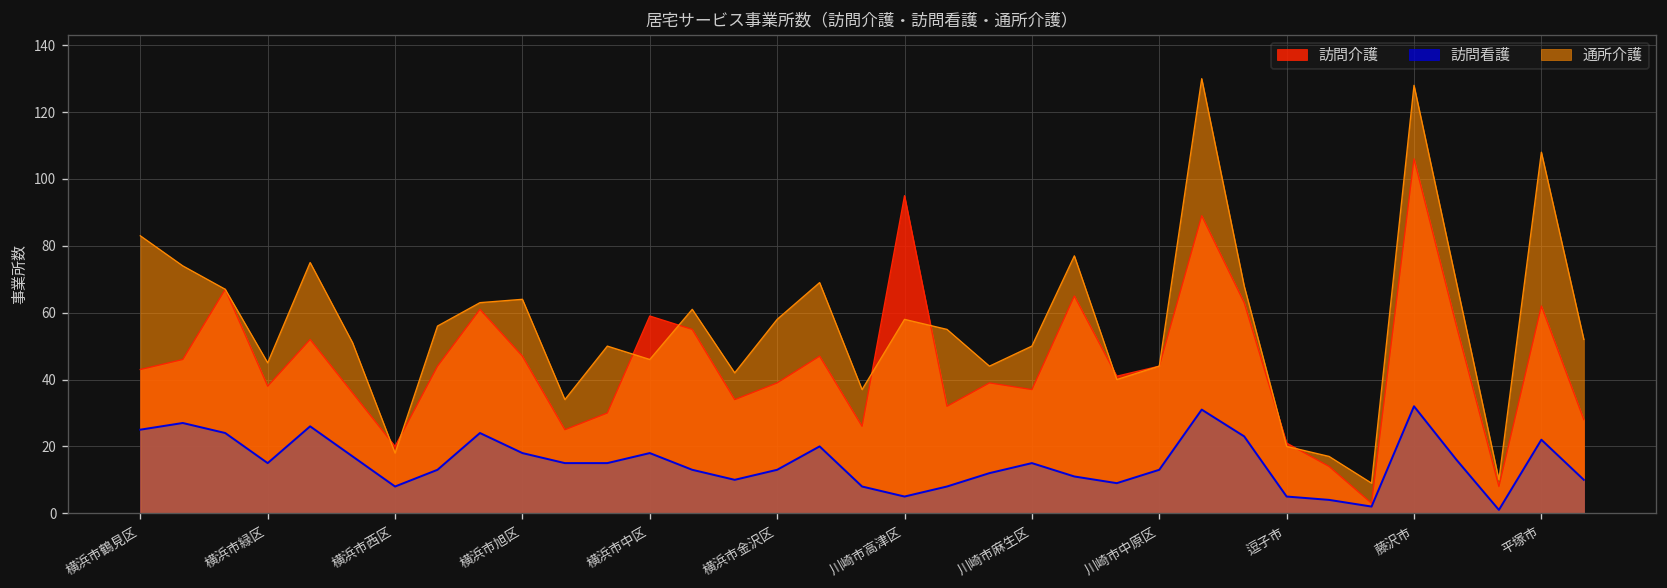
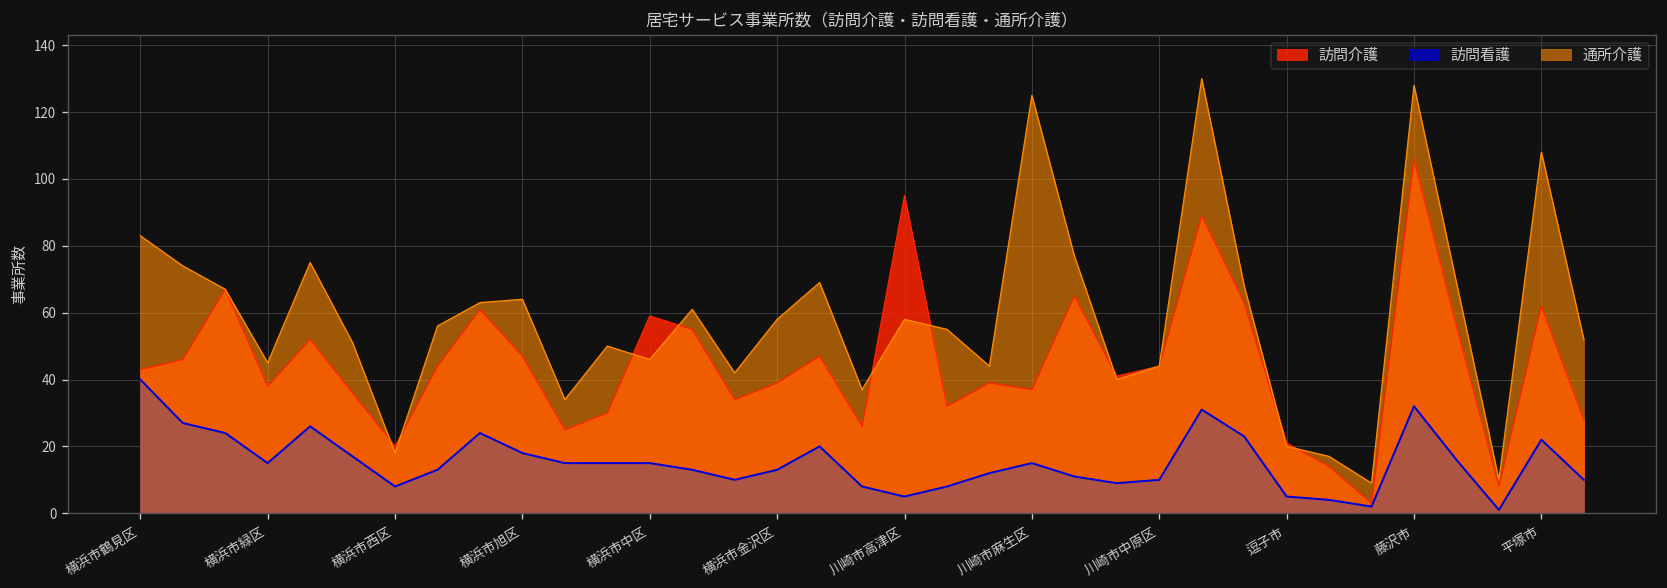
訪問看護, 横浜市鶴見区: 25 -> 40
訪問看護, 横浜市中区: 18 -> 15
通所介護, 川崎市麻生区: 50 -> 125
訪問看護, 川崎市中原区: 13 -> 10
